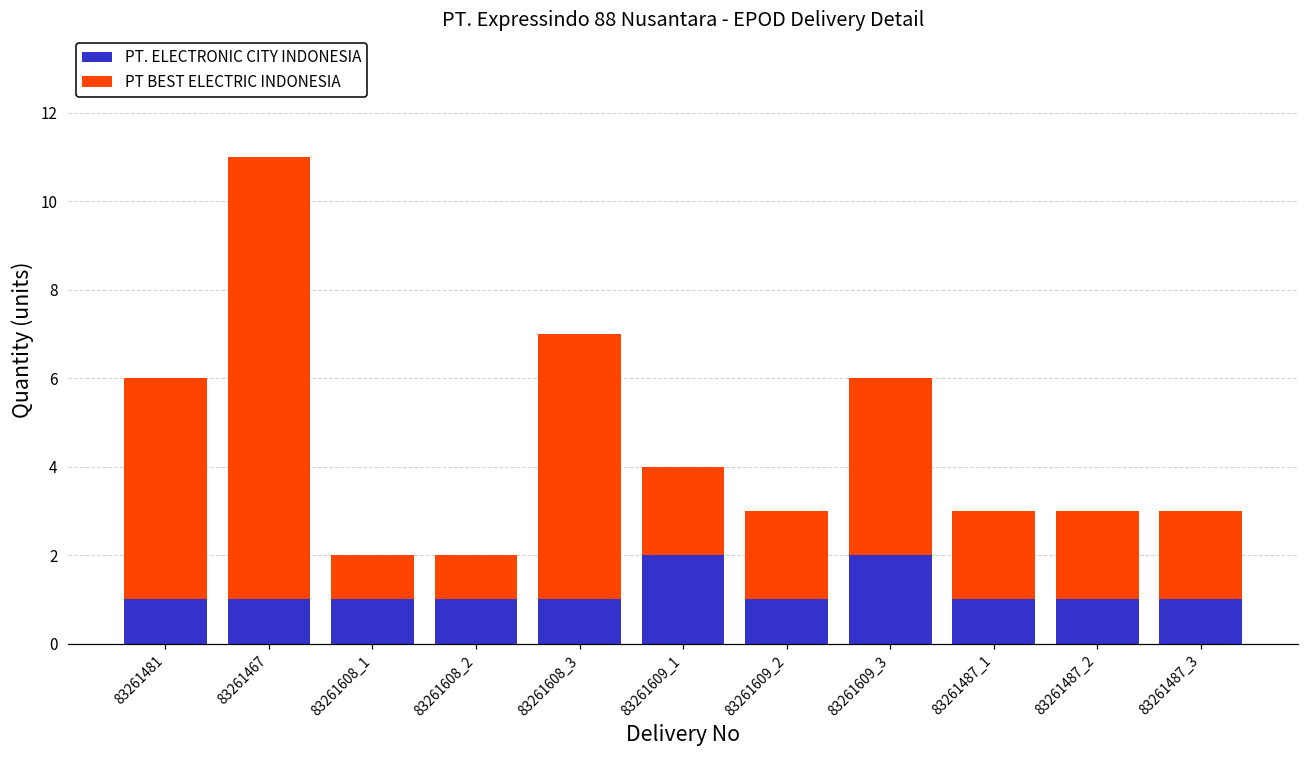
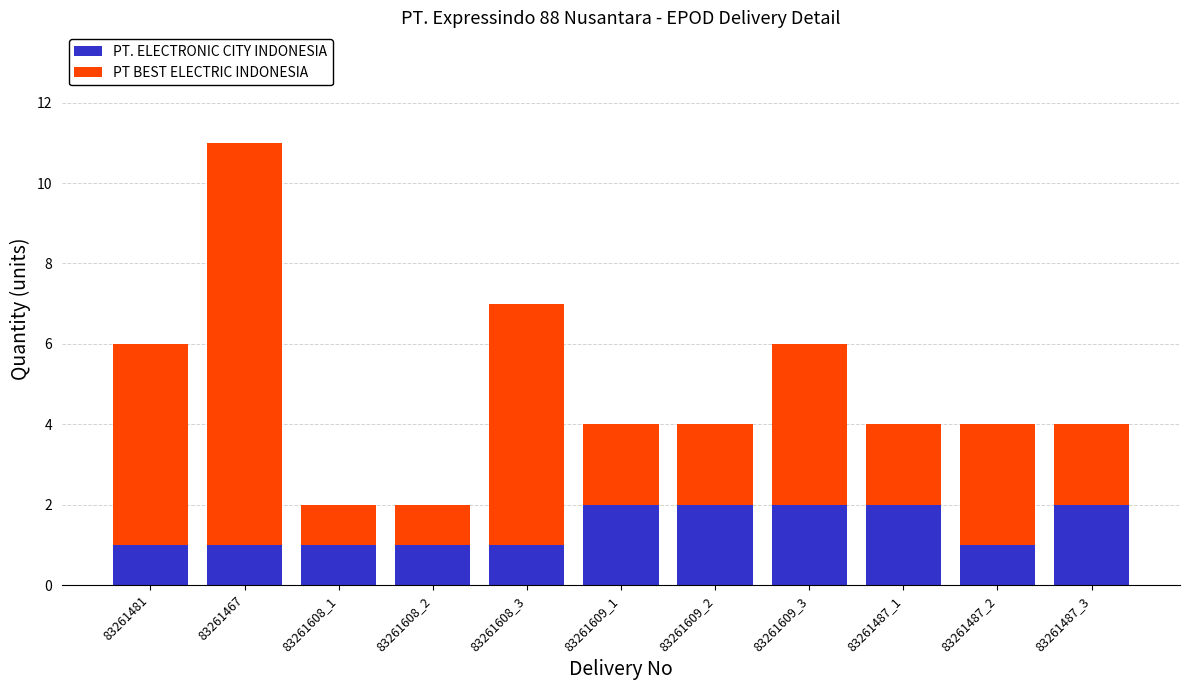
PT. ELECTRONIC CITY INDONESIA, 83261609_2: 1 -> 2
PT. ELECTRONIC CITY INDONESIA, 83261487_1: 1 -> 2
PT BEST ELECTRIC INDONESIA, 83261487_2: 2 -> 3
PT. ELECTRONIC CITY INDONESIA, 83261487_3: 1 -> 2
